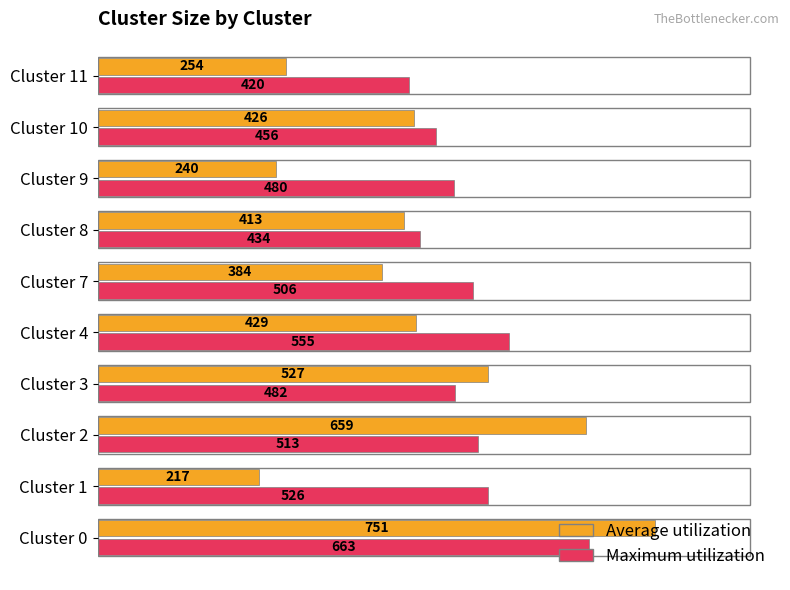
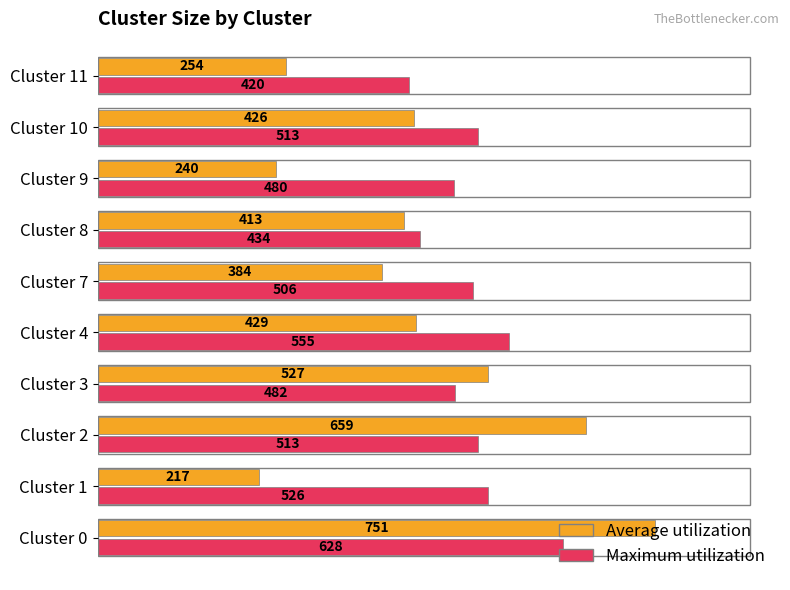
Maximum utilization, Cluster 10: 456 -> 513
Maximum utilization, Cluster 0: 663 -> 628
